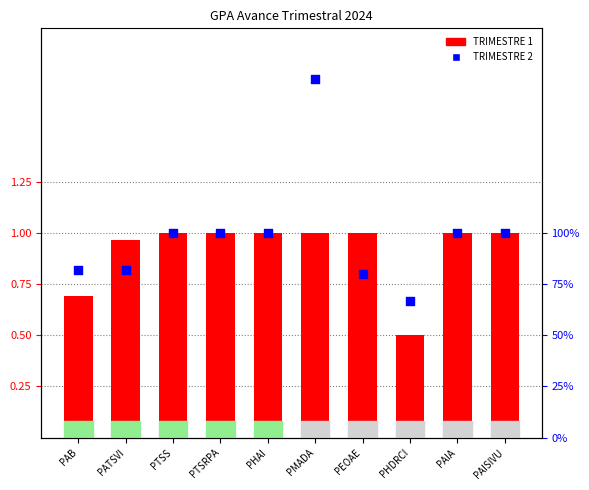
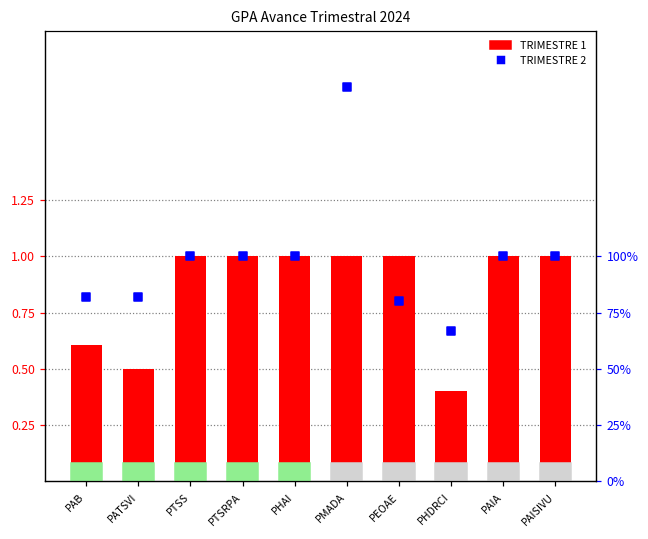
TRIMESTRE 1, PAB: 0.69 -> 0.60
TRIMESTRE 1, PATSVI: 0.97 -> 0.50
TRIMESTRE 1, PHDRCI: 0.5 -> 0.4
